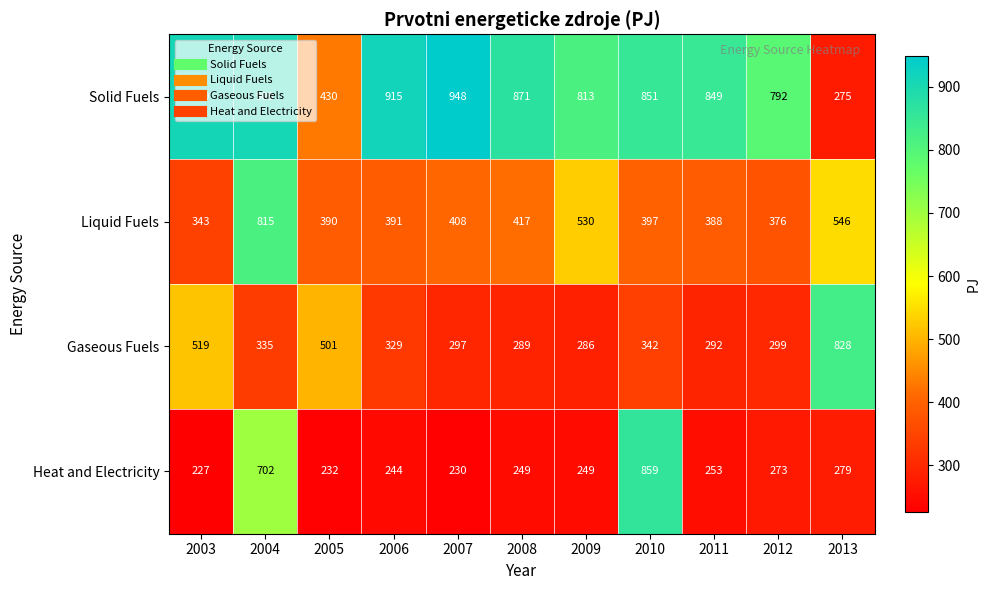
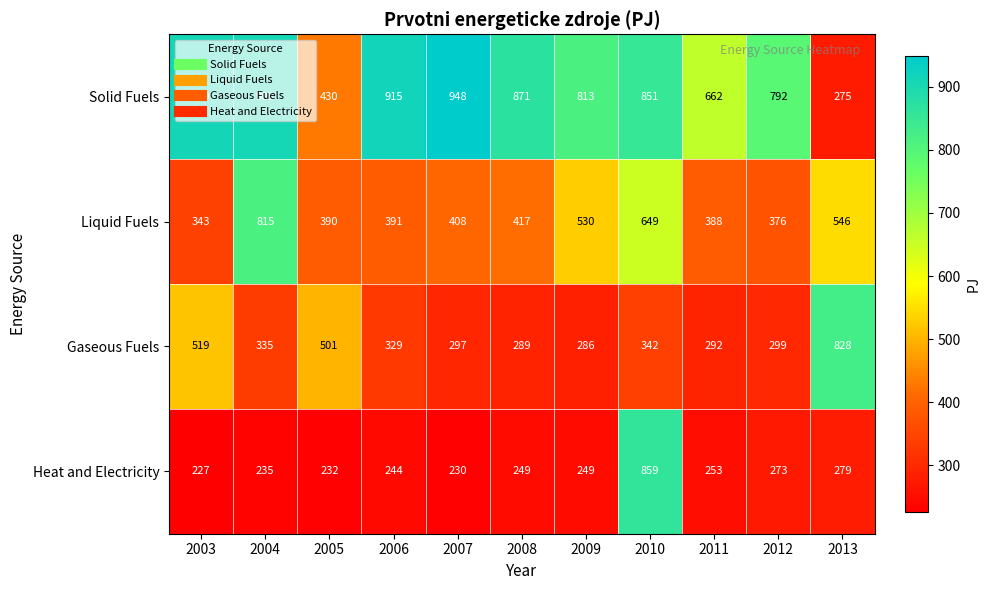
Solid Fuels, 2011: 849 -> 662
Liquid Fuels, 2010: 397 -> 649
Heat and Electricity, 2004: 702 -> 235
